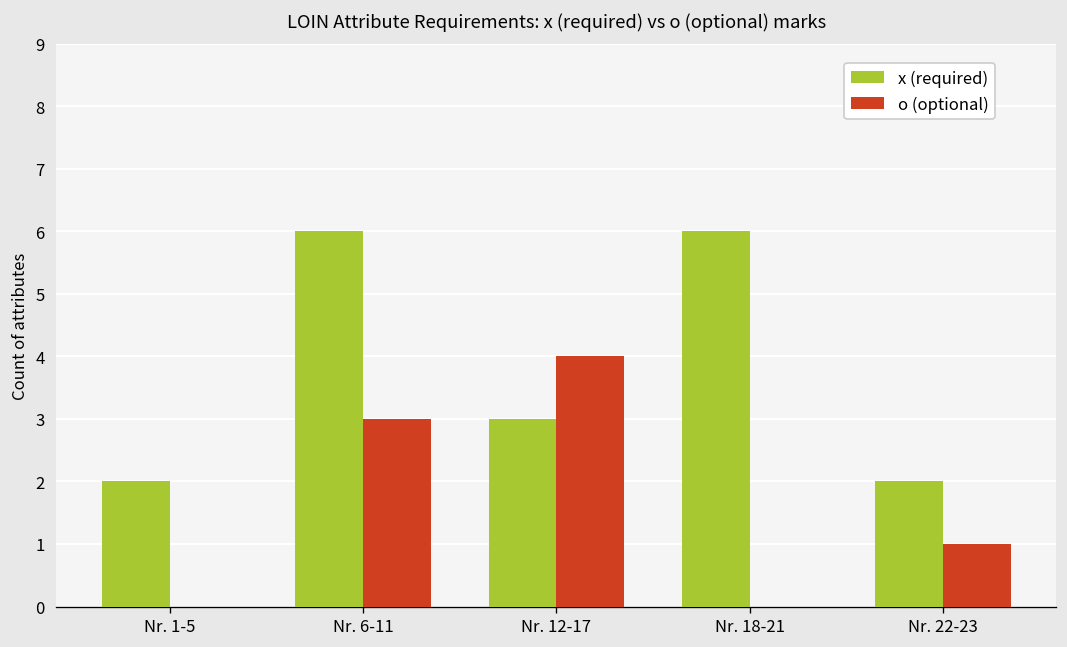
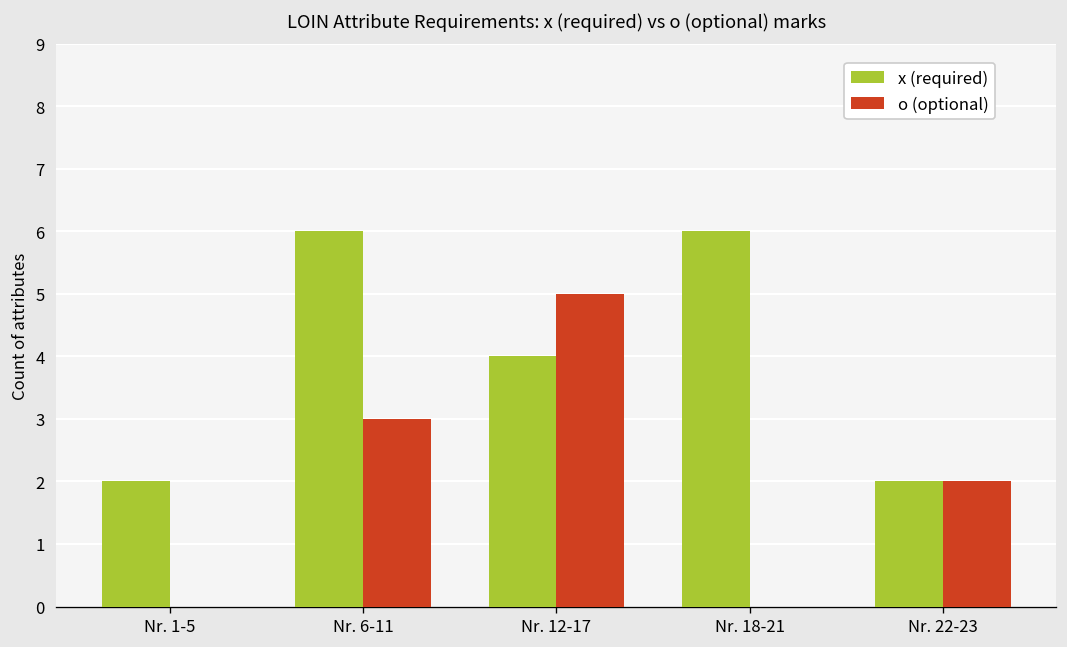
x (required), Nr. 12-17: 3 -> 4
o (optional), Nr. 12-17: 4 -> 5
o (optional), Nr. 22-23: 1 -> 2
